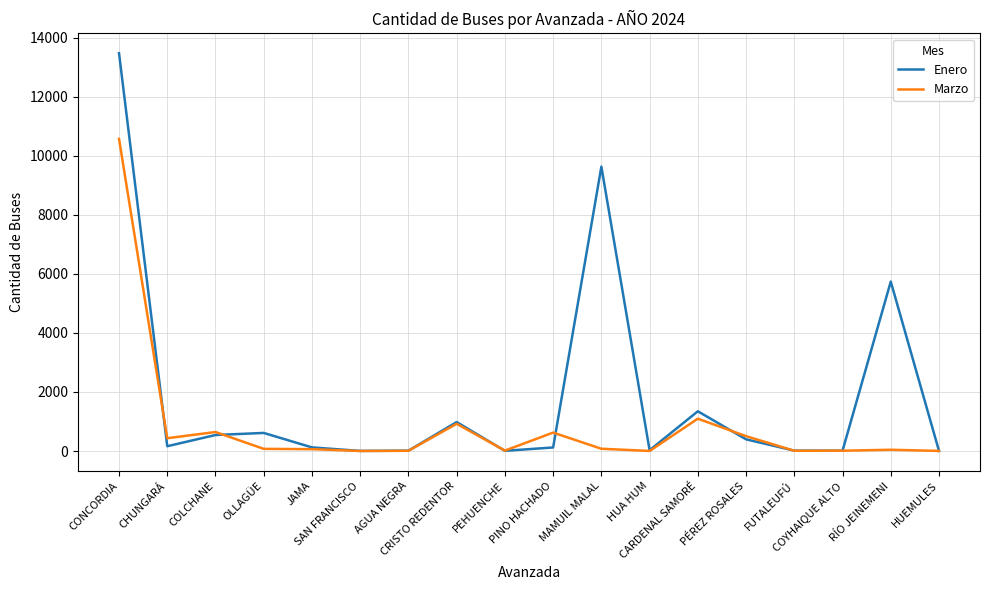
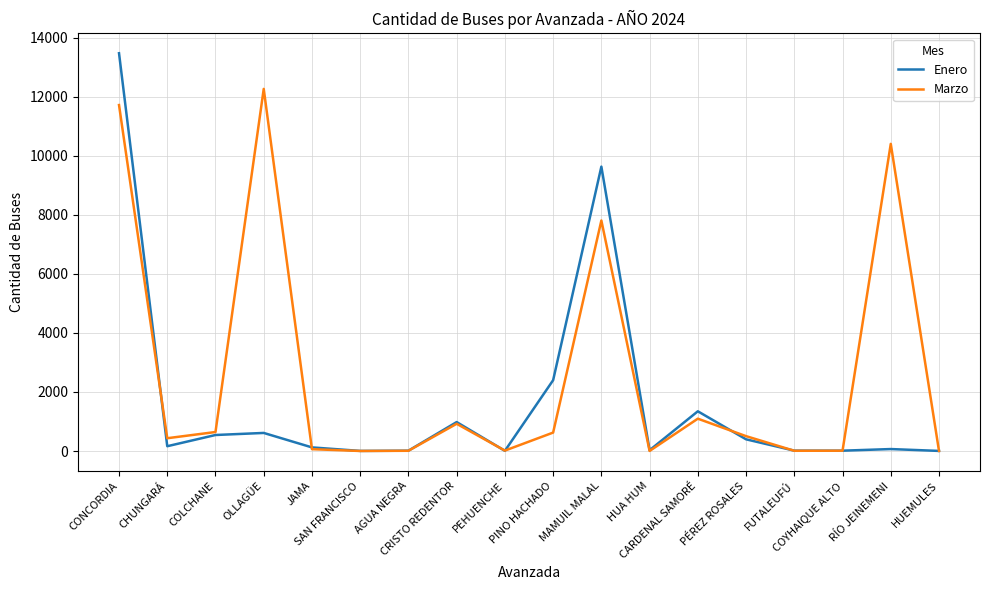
Marzo, CONCORDIA: 10600 -> 11700
Marzo, OLLAGÜE: 100 -> 12300
Enero, PINO HACHADO: 100 -> 2400
Marzo, MAMUIL MALAL: 100 -> 7800
Enero, RÍO JEINEMENI: 5700 -> 100
Marzo, RÍO JEINEMENI: 0 -> 10400
